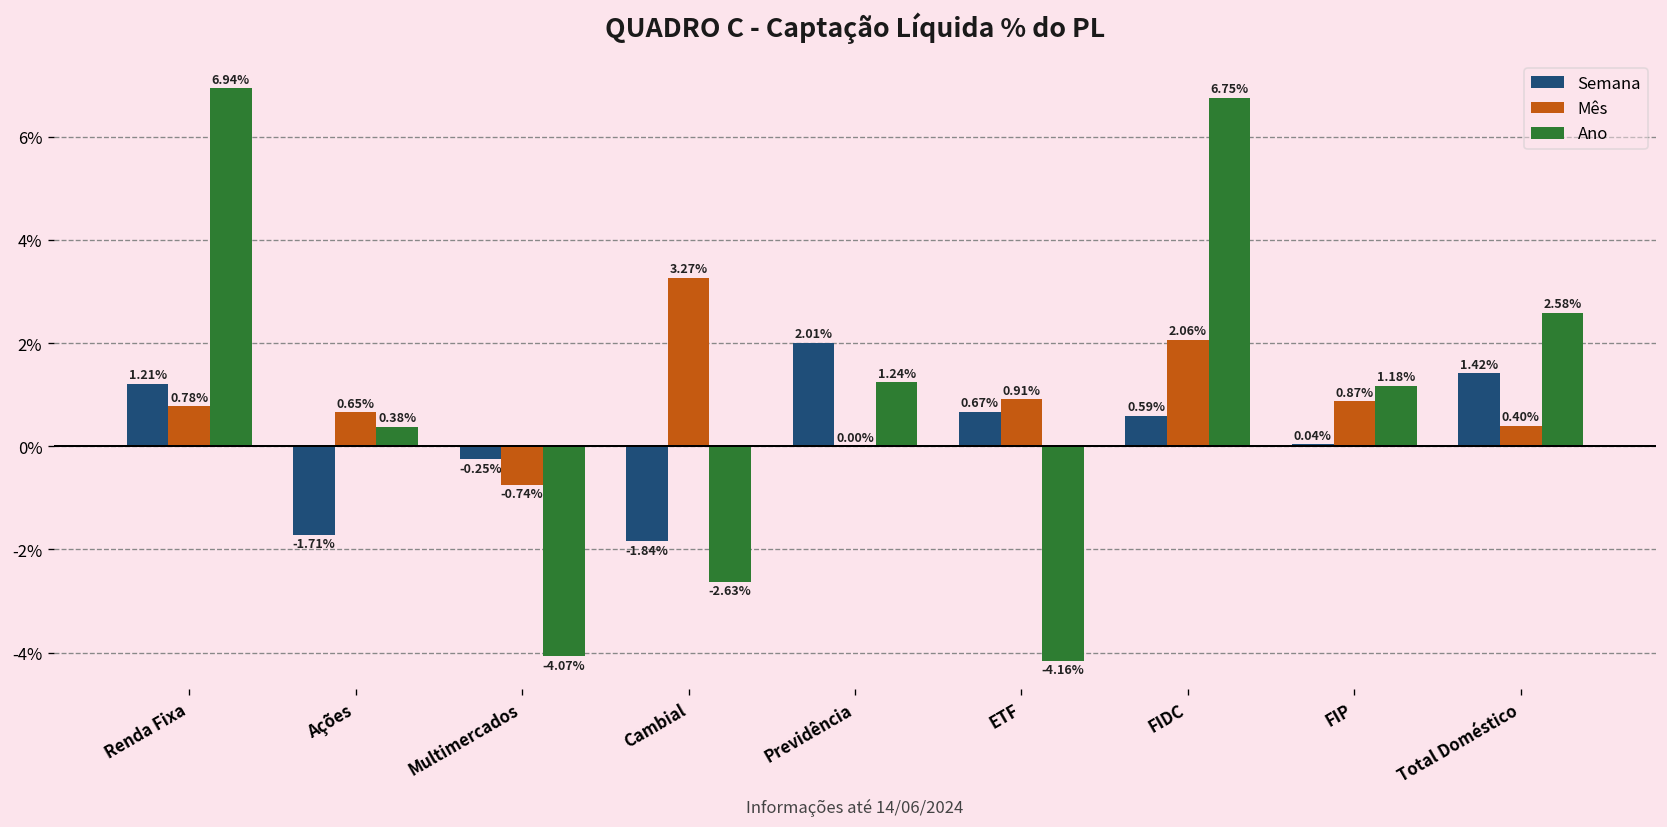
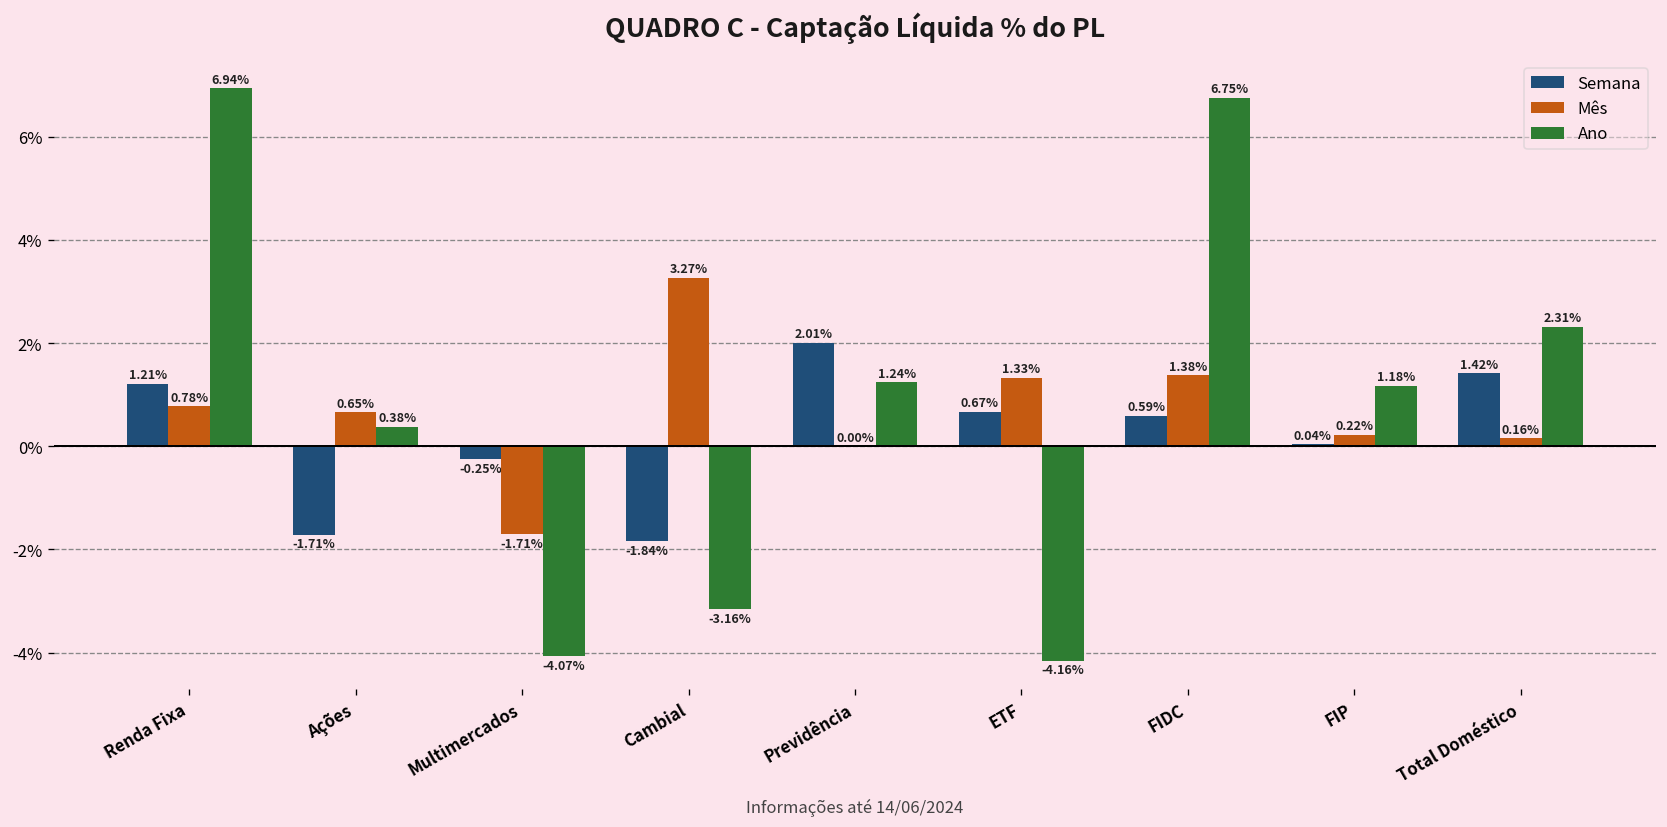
Mês, Multimercados: -0.74% -> -1.71%
Ano, Cambial: -2.63% -> -3.16%
Mês, ETF: 0.91% -> 1.33%
Mês, FIDC: 2.06% -> 1.38%
Mês, FIP: 0.87% -> 0.22%
Mês, Total Doméstico: 0.40% -> 0.16%
Ano, Total Doméstico: 2.58% -> 2.31%
